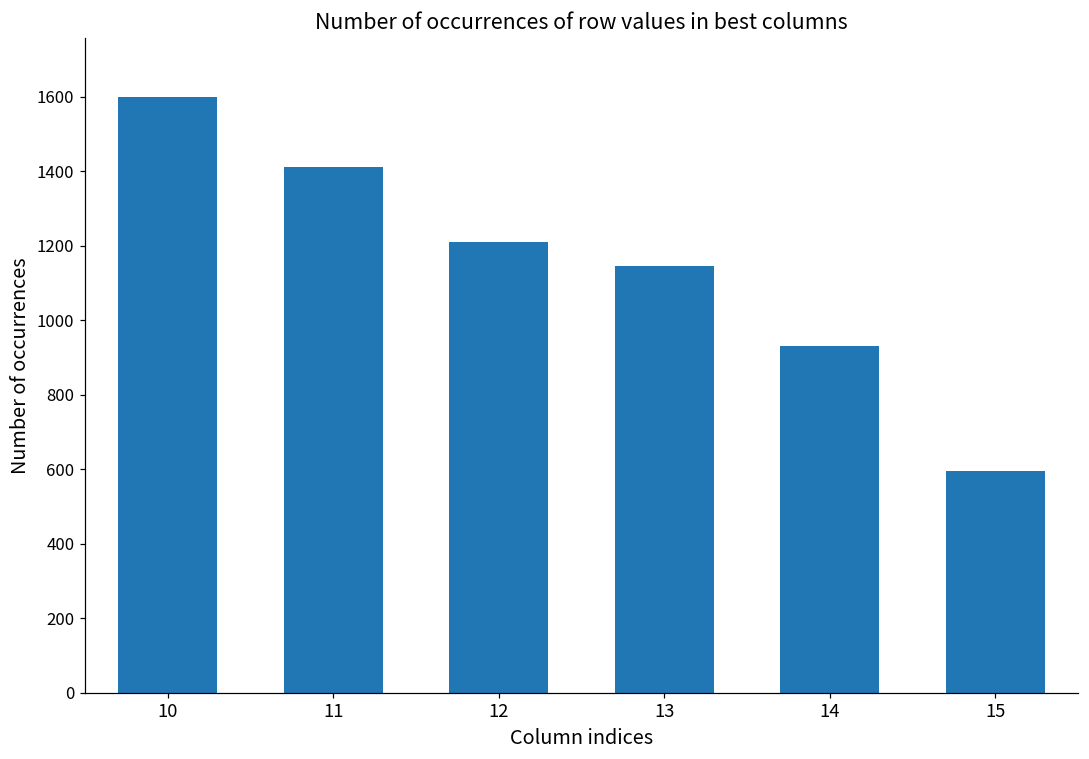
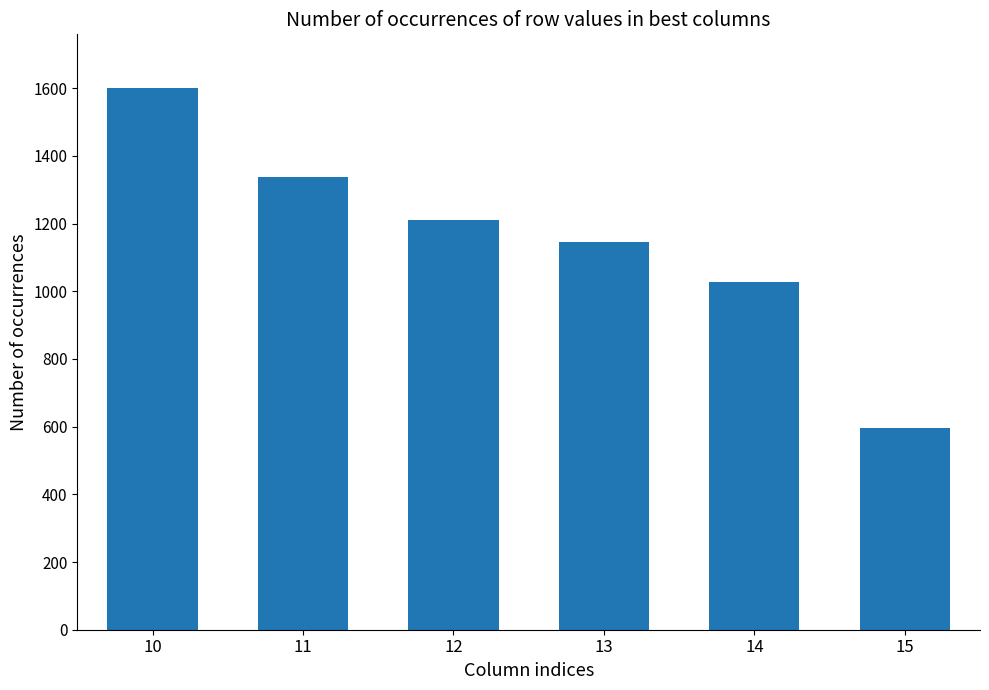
11: 1410 -> 1340
14: 930 -> 1030
